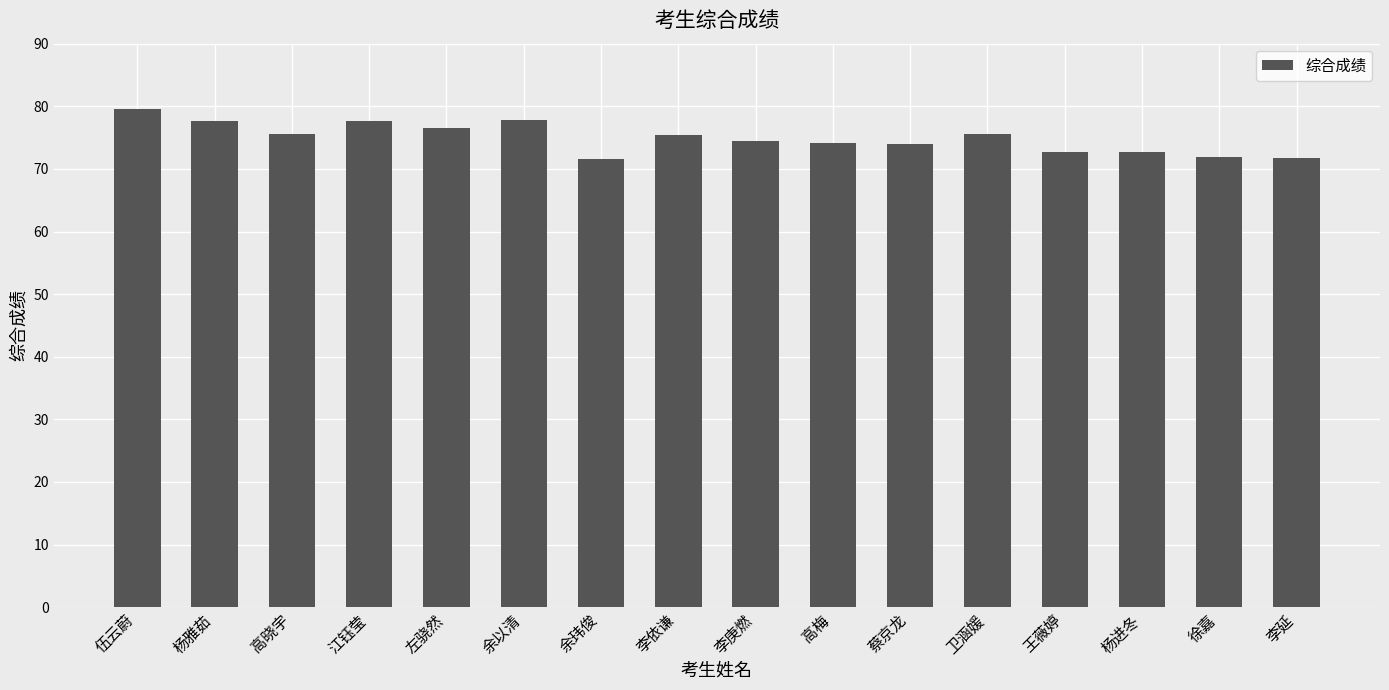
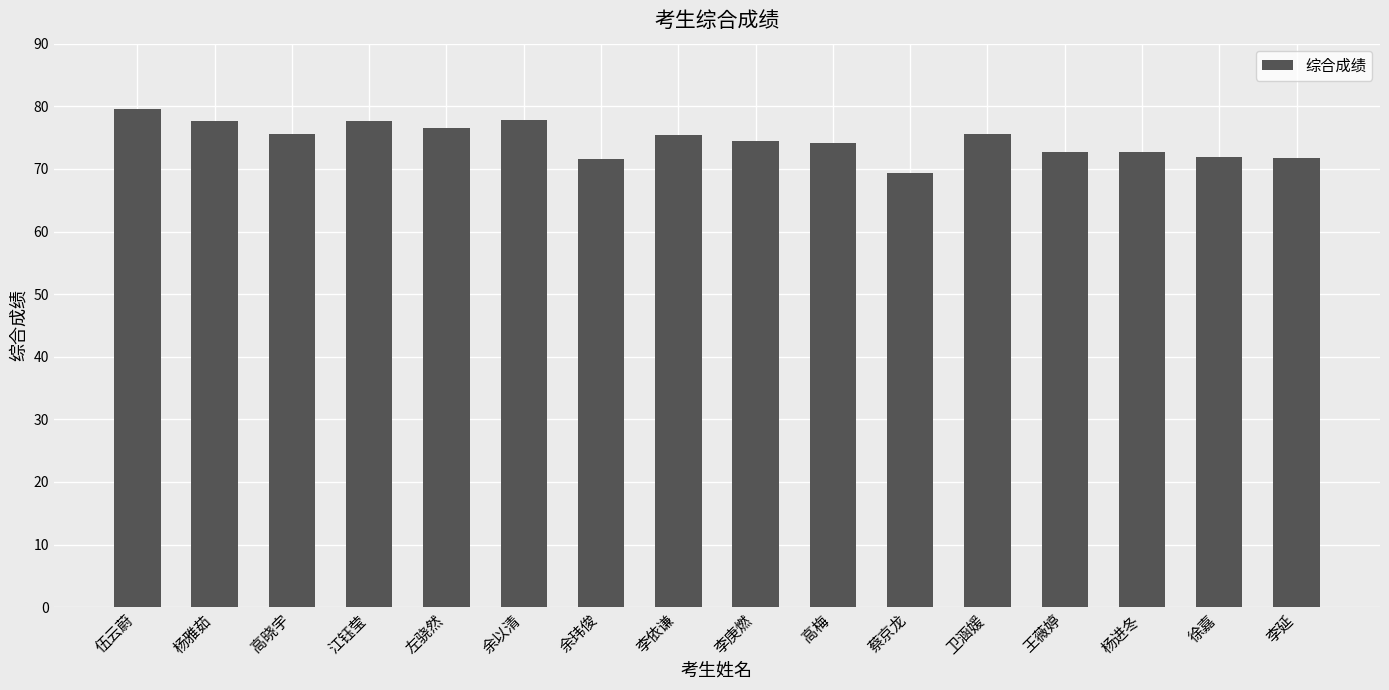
蔡京龙: 74 -> 69
